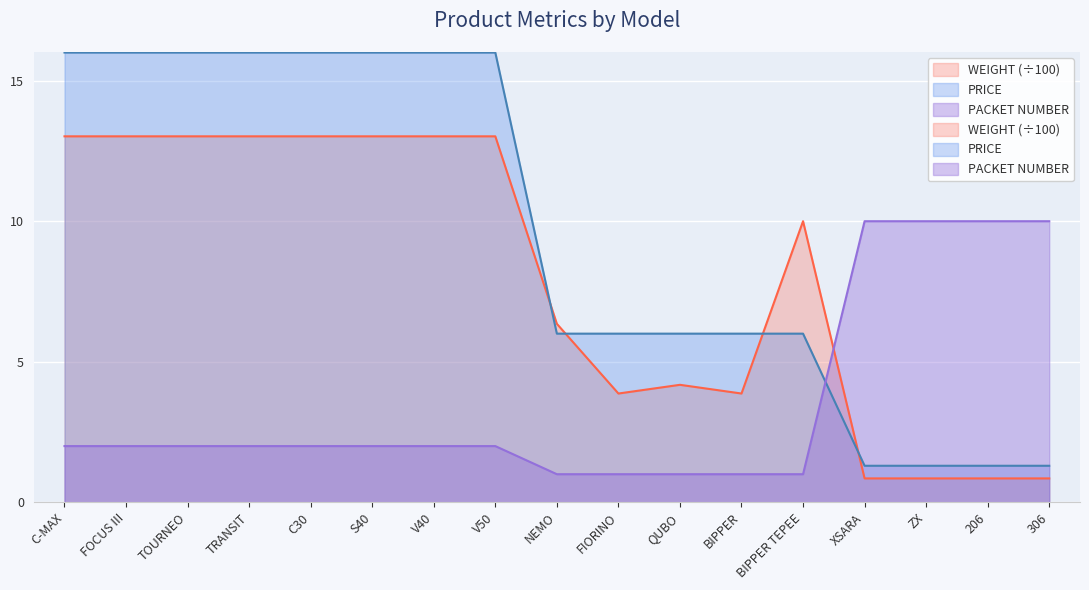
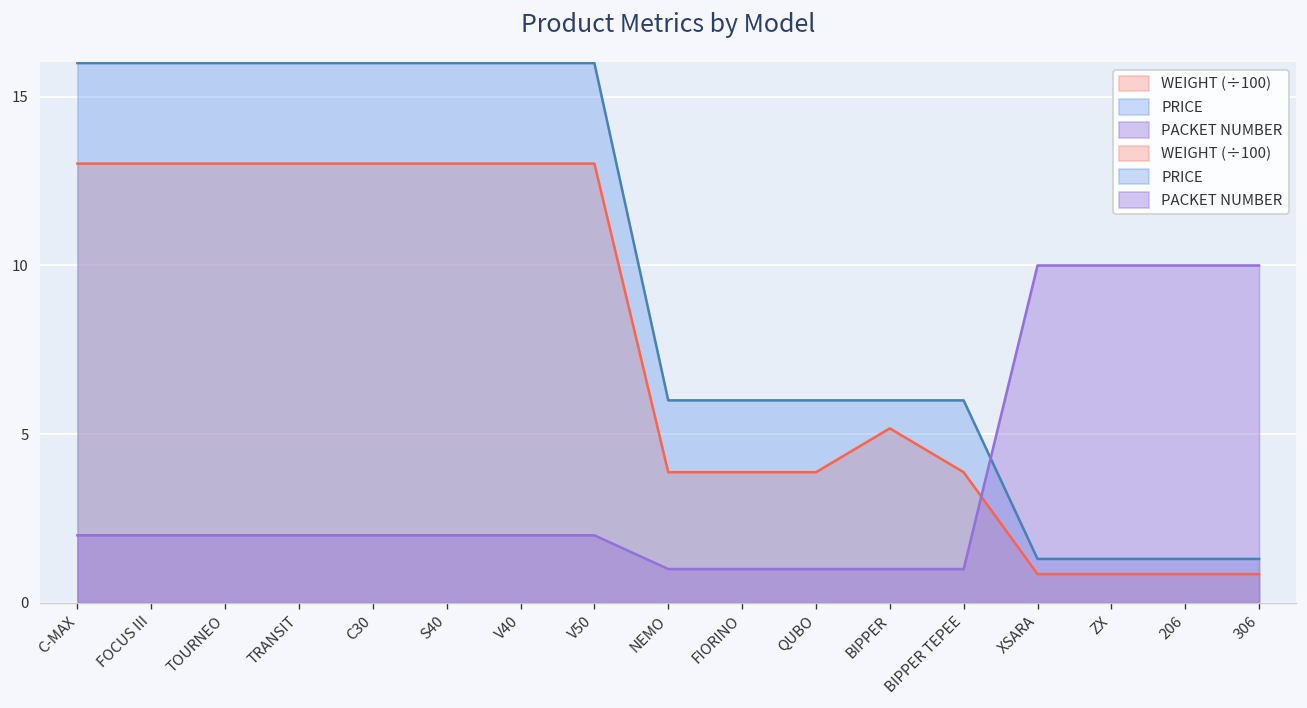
WEIGHT (÷100), NEMO: 6.4 -> 3.9
WEIGHT (÷100), QUBO: 4.2 -> 3.9
WEIGHT (÷100), BIPPER: 3.9 -> 5.2
WEIGHT (÷100), BIPPER TEPEE: 10.0 -> 3.9
